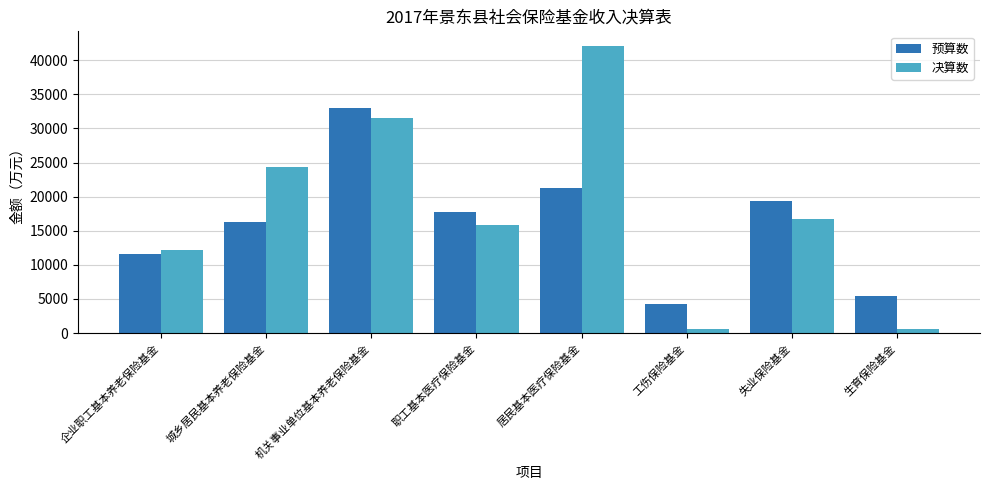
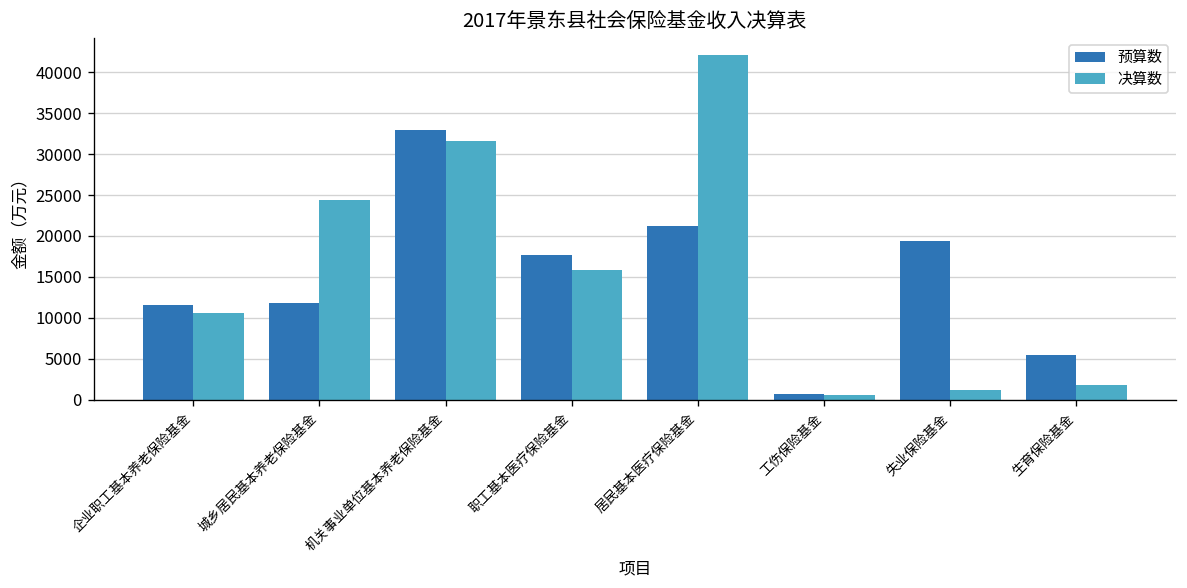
决算数, 企业职工基本养老保险基金: 12000 -> 11000
预算数, 城乡居民基本养老保险基金: 16000 -> 12000
预算数, 工伤保险基金: 4000 -> 1000
决算数, 失业保险基金: 17000 -> 1000
决算数, 生育保险基金: 1000 -> 2000
